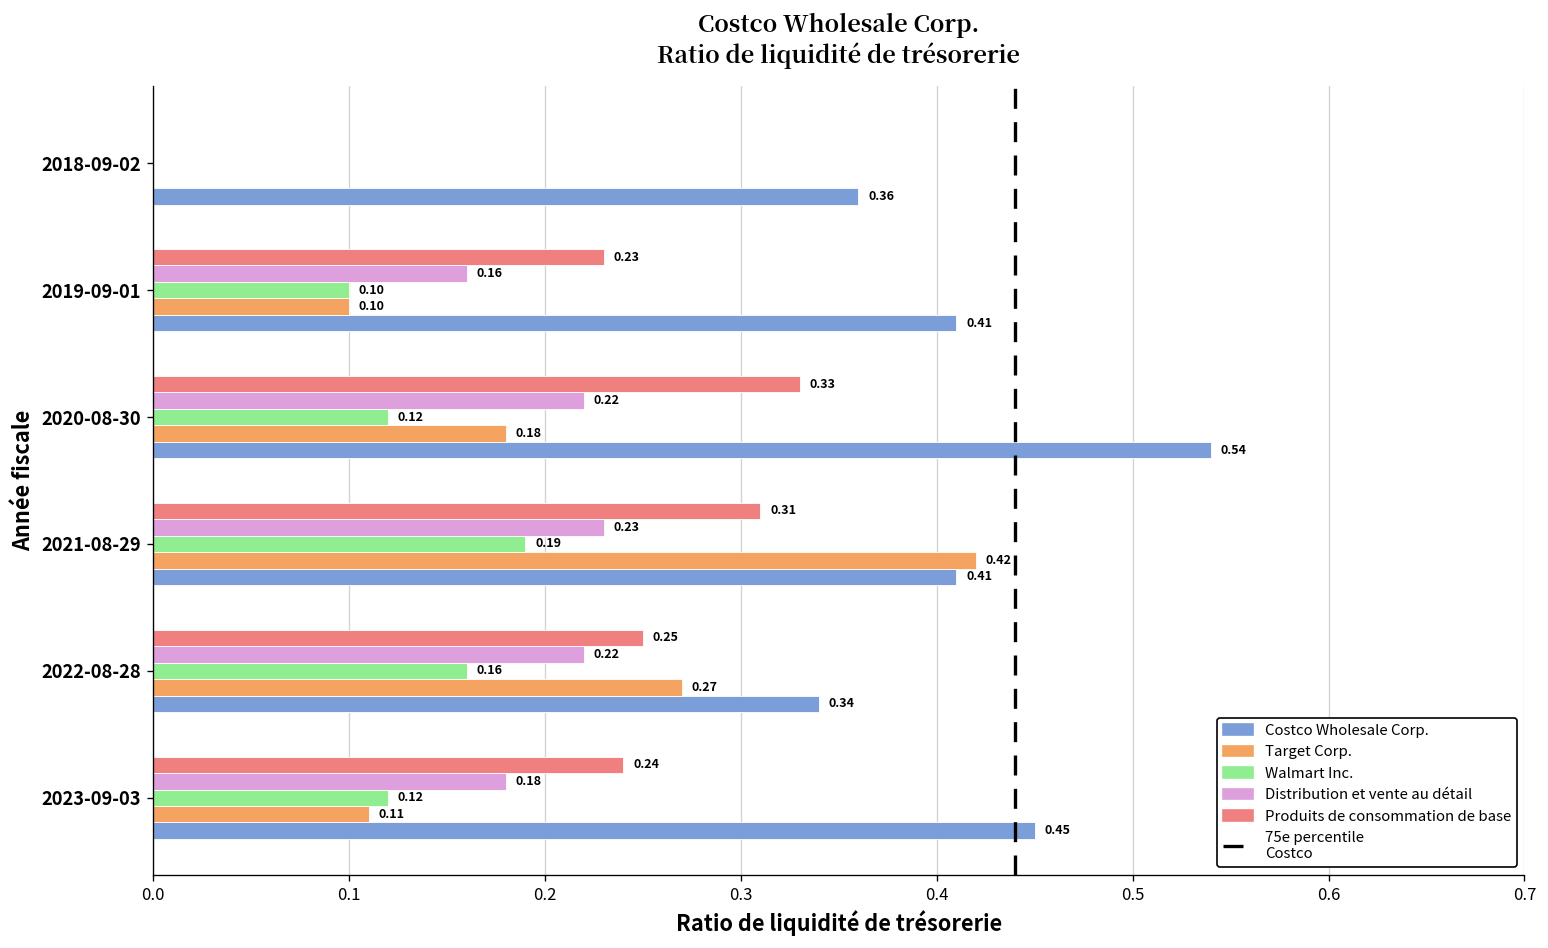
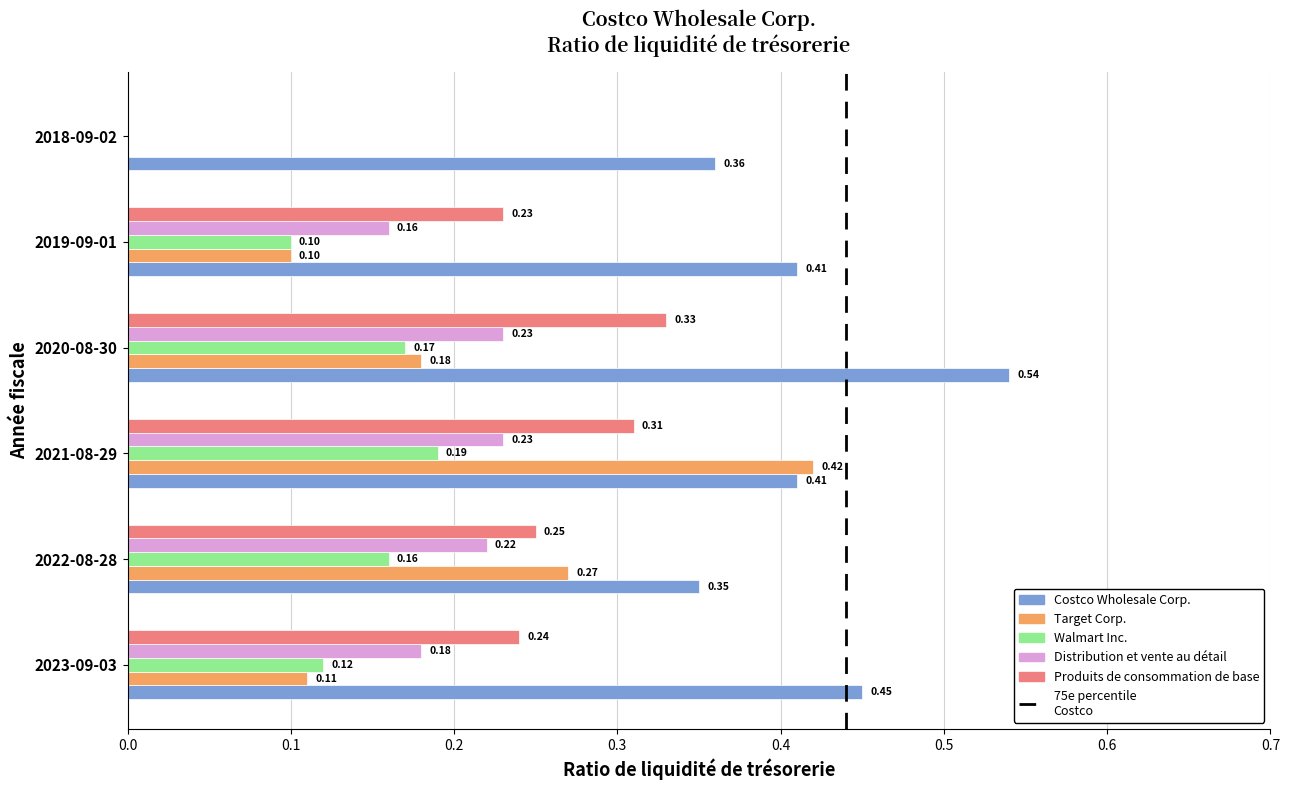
Distribution et vente au détail, 2020-08-30: 0.22 -> 0.23
Walmart Inc., 2020-08-30: 0.12 -> 0.17
Costco Wholesale Corp., 2022-08-28: 0.34 -> 0.35
